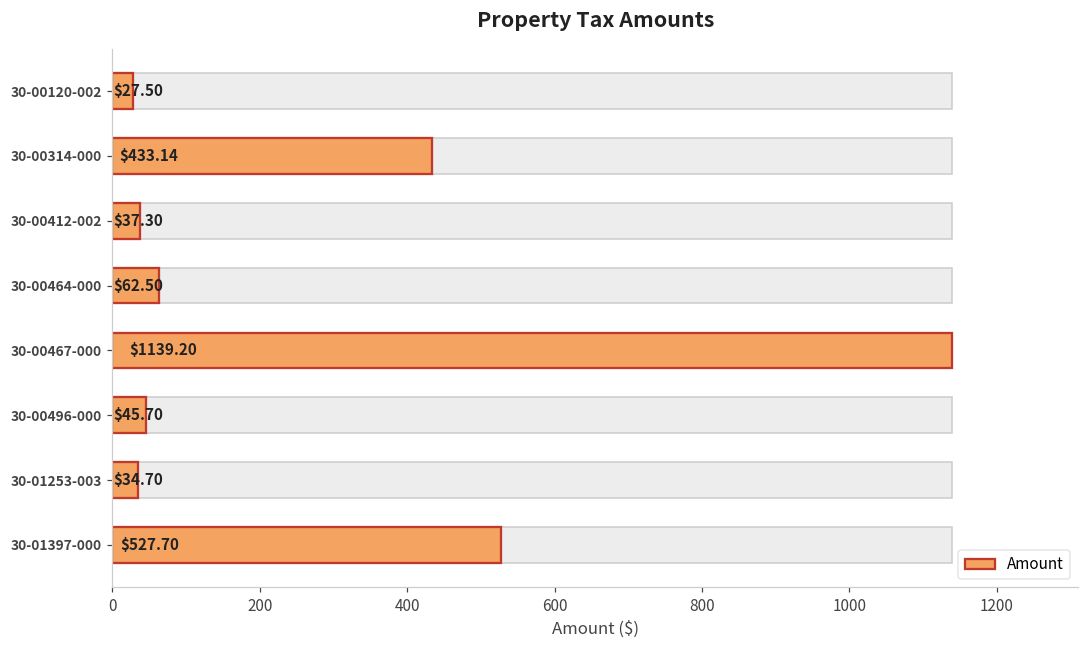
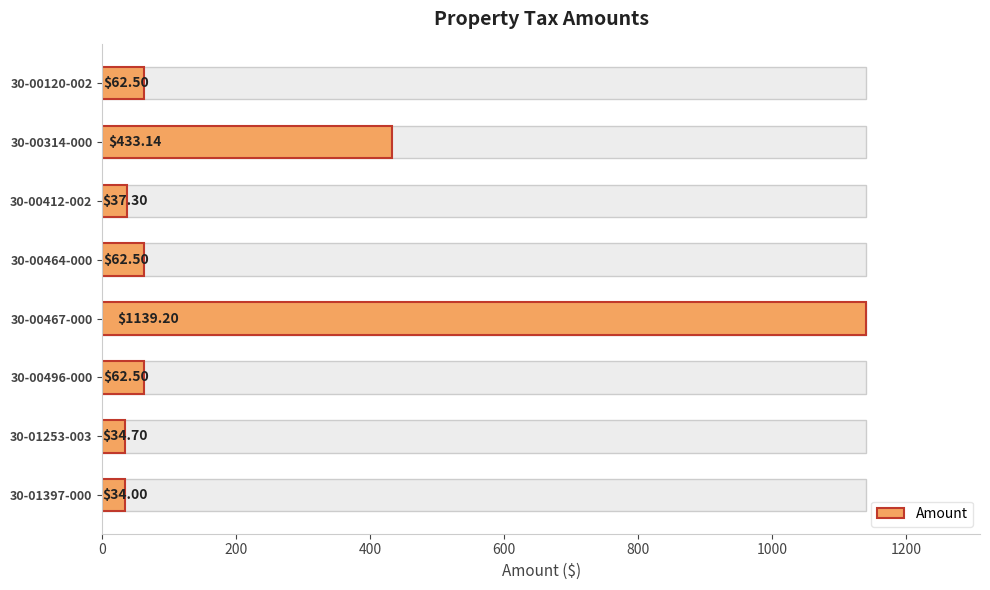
Amount, 30-00120-002: $27.50 -> $62.50
Amount, 30-00496-000: $45.70 -> $62.50
Amount, 30-01397-000: $527.70 -> $34.00
